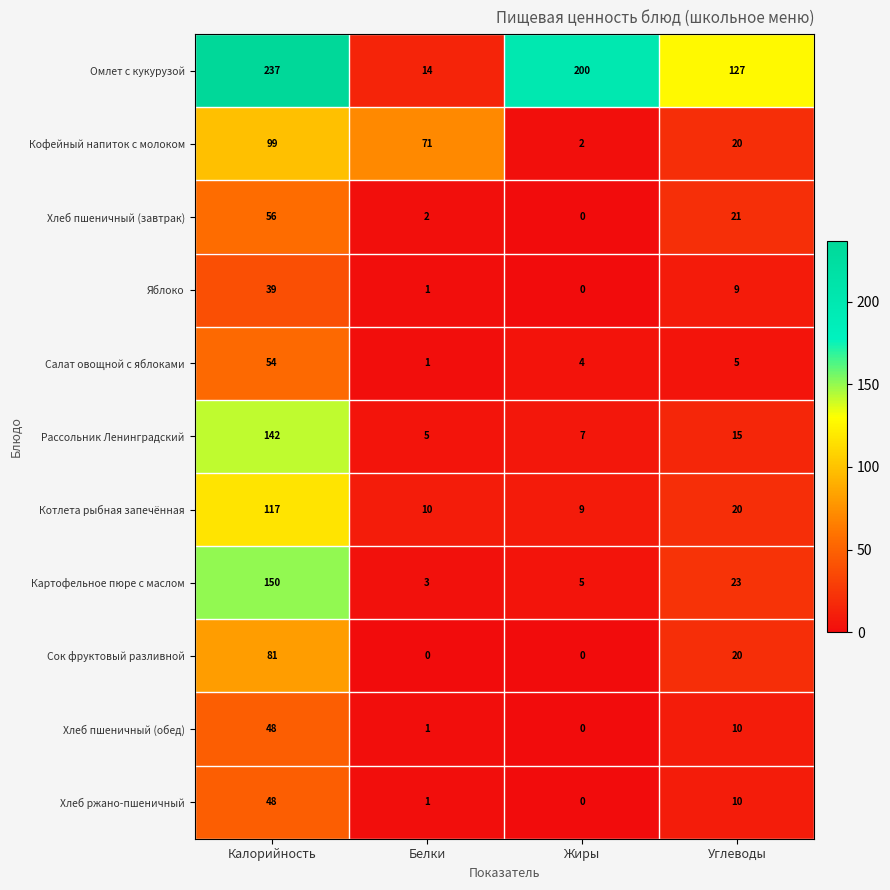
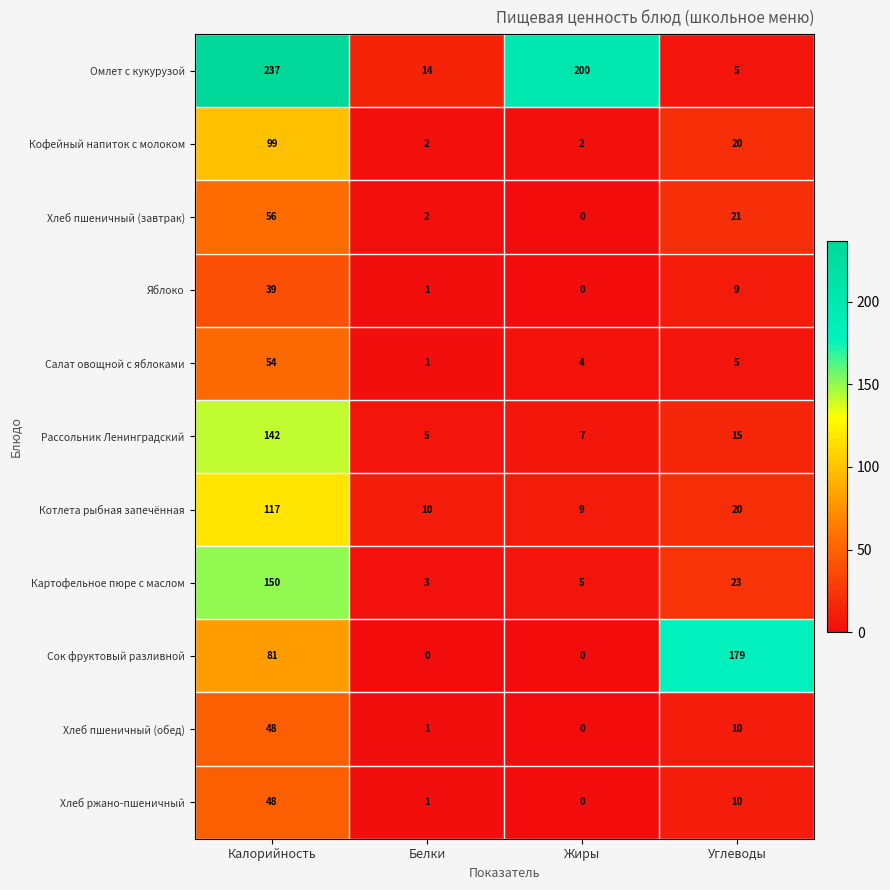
Омлет с кукурузой, Углеводы: 127 -> 5
Кофейный напиток с молоком, Белки: 71 -> 2
Сок фруктовый разливной, Углеводы: 20 -> 179
